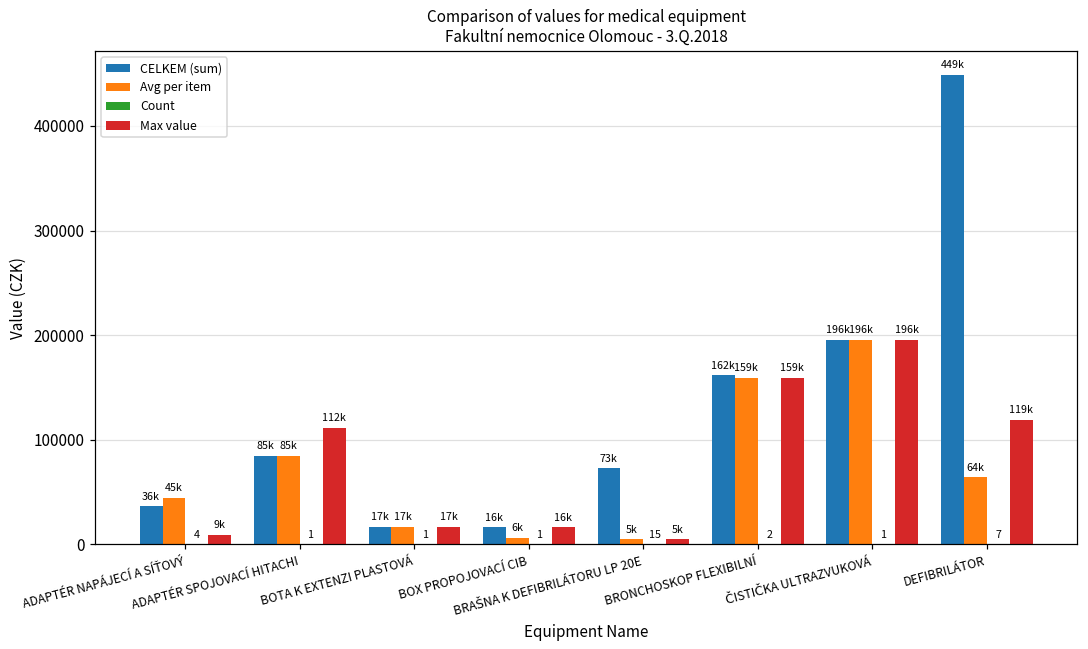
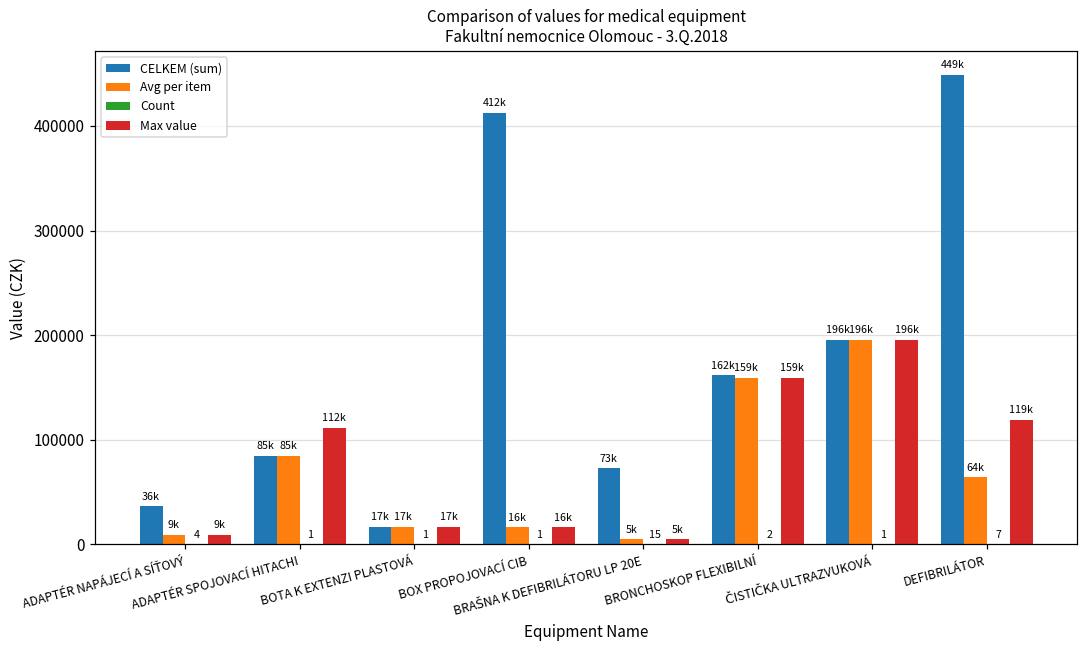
Avg per item, ADAPTÉR NAPÁJECÍ A SÍŤOVÝ: 45k -> 9k
CELKEM (sum), BOX PROPOJOVACÍ CIB: 16k -> 412k
Avg per item, BOX PROPOJOVACÍ CIB: 6k -> 16k
